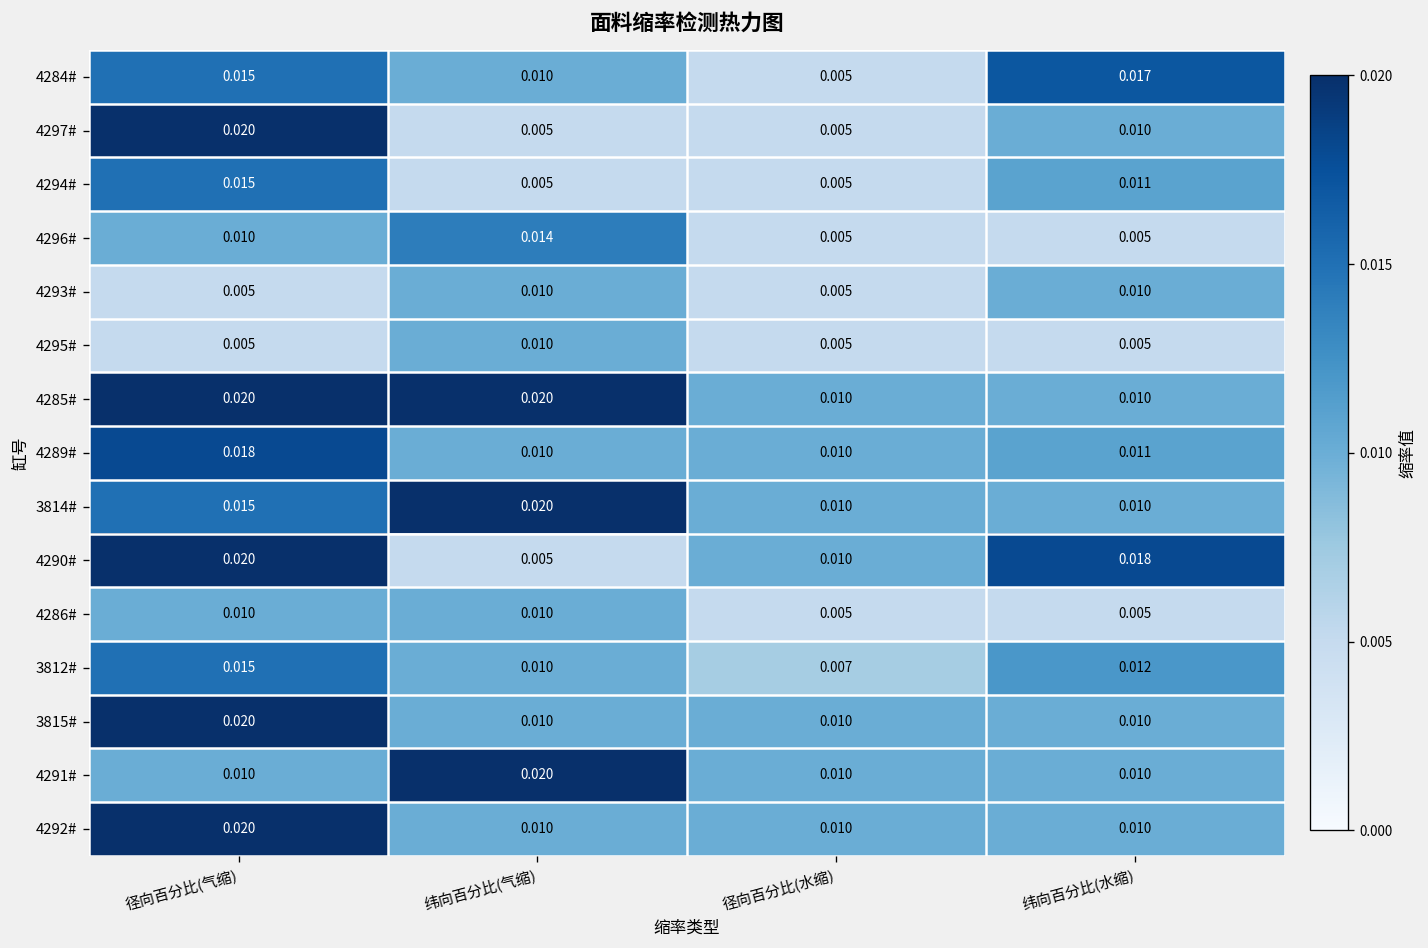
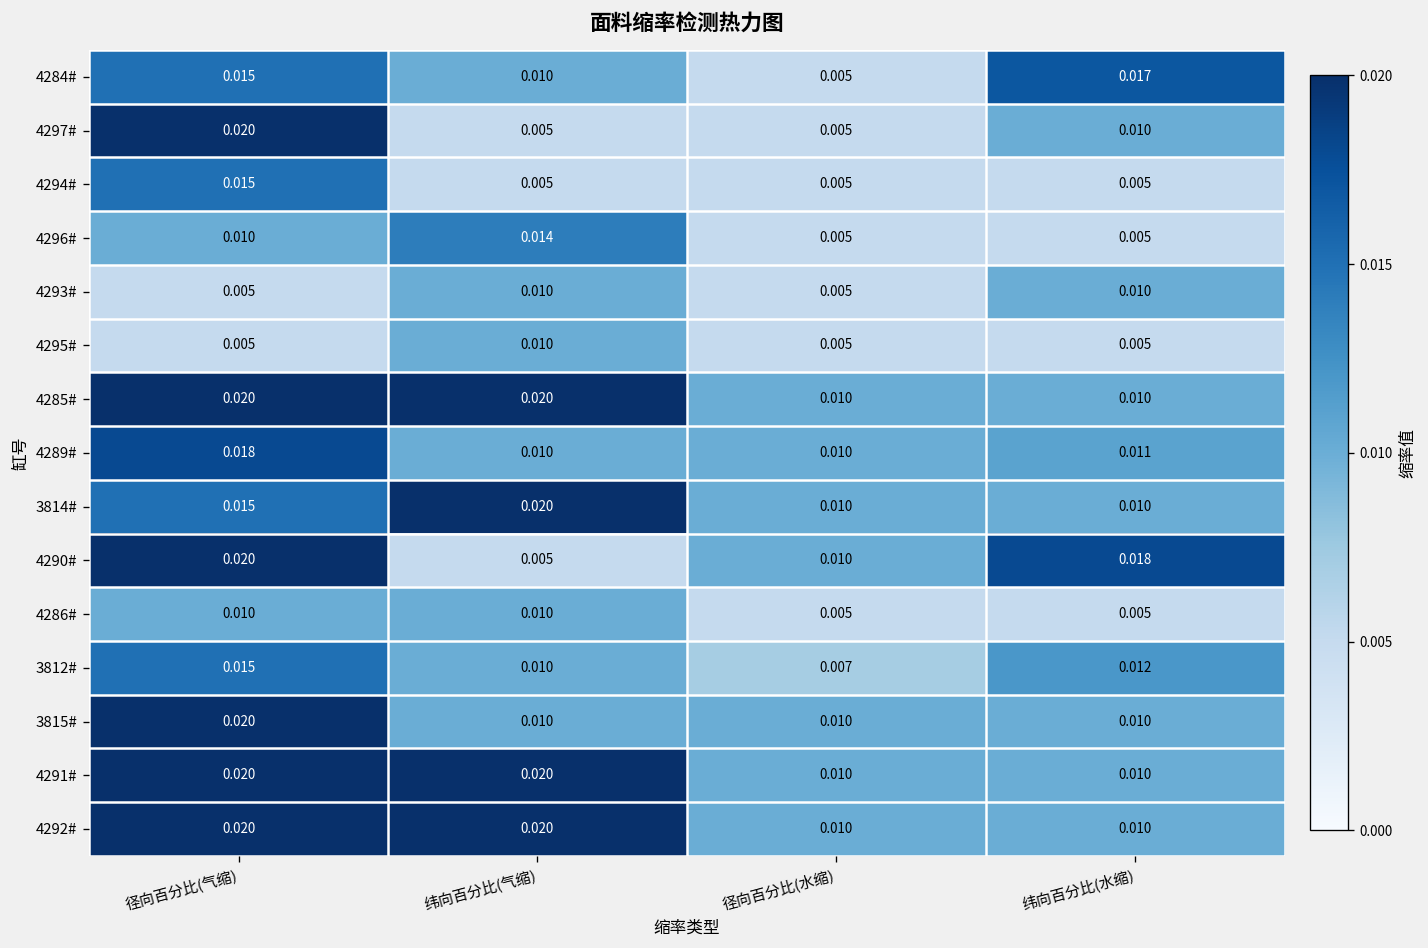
4294#, 纬向百分比(水缩): 0.011 -> 0.005
4291#, 径向百分比(气缩): 0.010 -> 0.020
4292#, 纬向百分比(气缩): 0.010 -> 0.020
